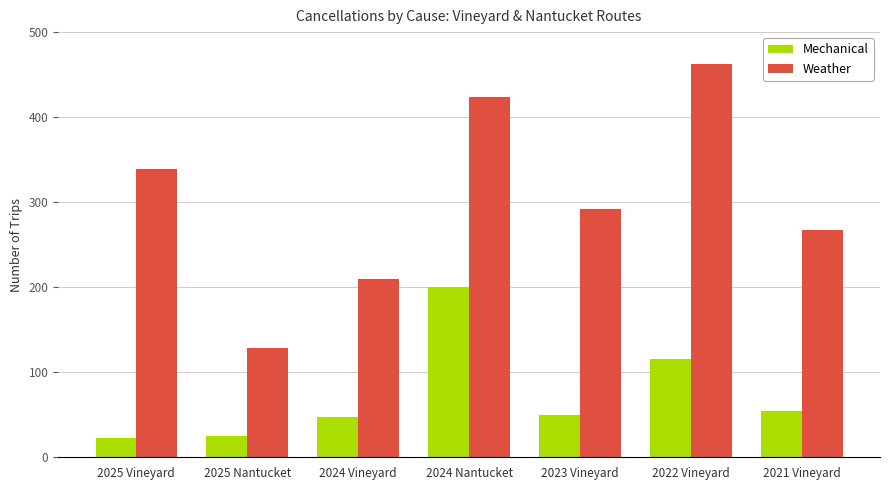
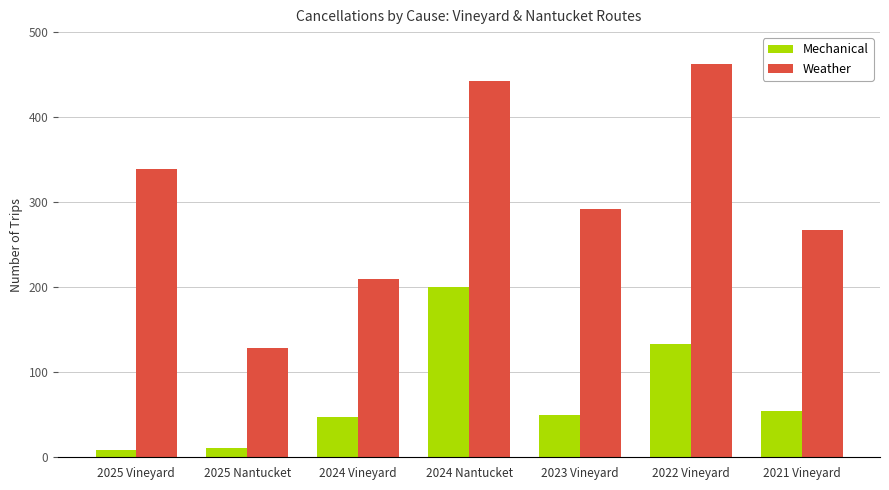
Mechanical, 2025 Vineyard: 20 -> 10
Mechanical, 2025 Nantucket: 30 -> 10
Weather, 2024 Nantucket: 420 -> 440
Mechanical, 2022 Vineyard: 120 -> 130
